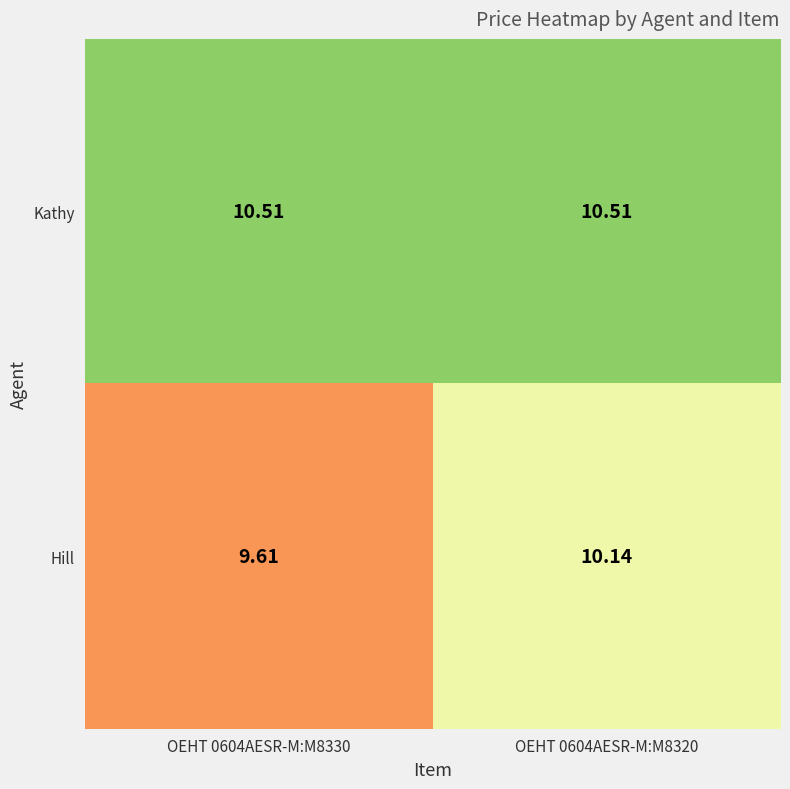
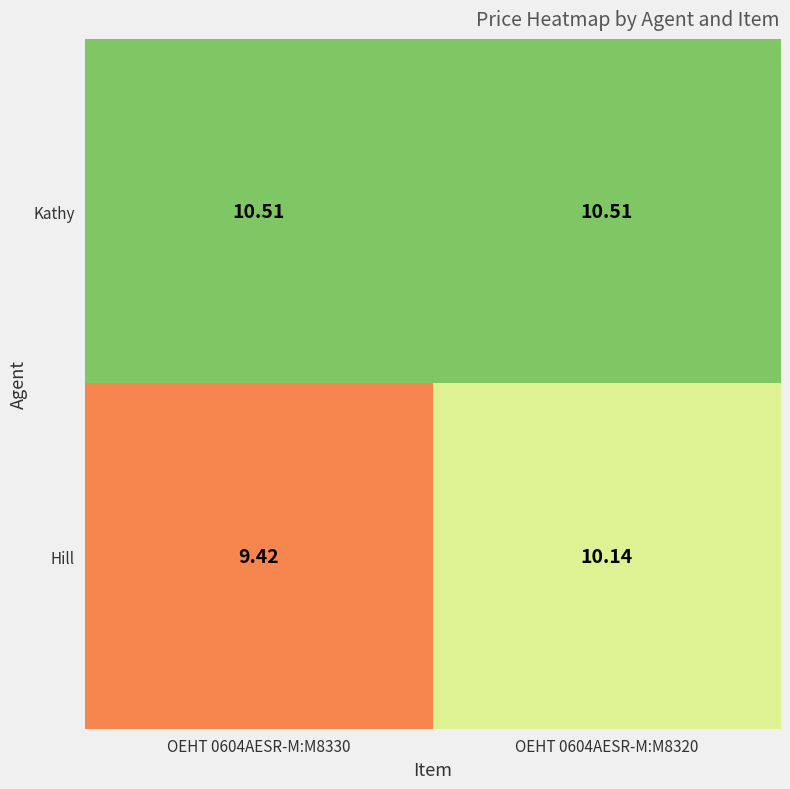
Hill, OEHT 0604AESR-M:M8330: 9.61 -> 9.42
